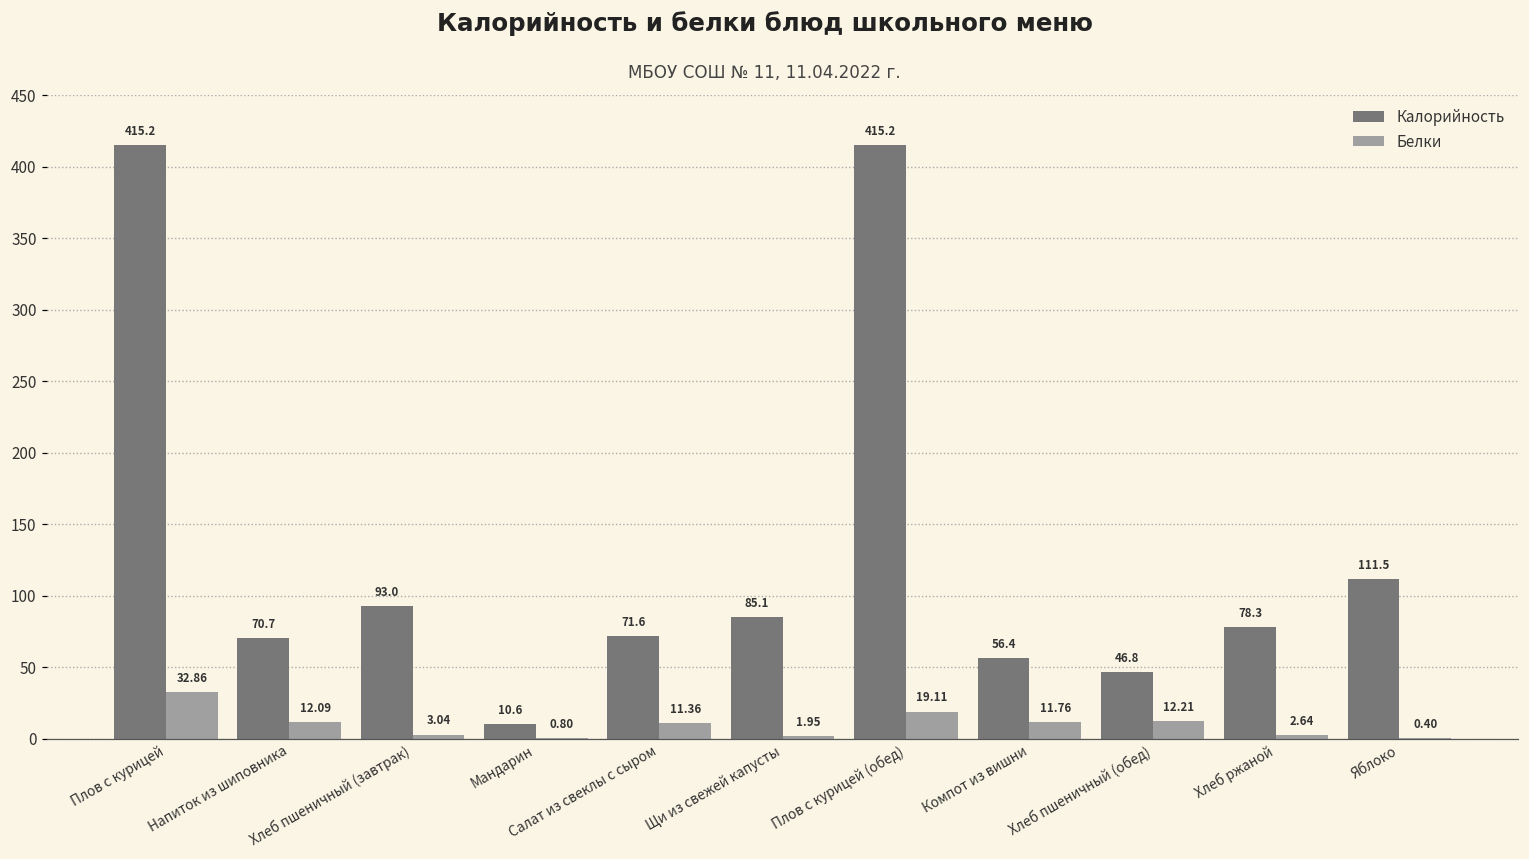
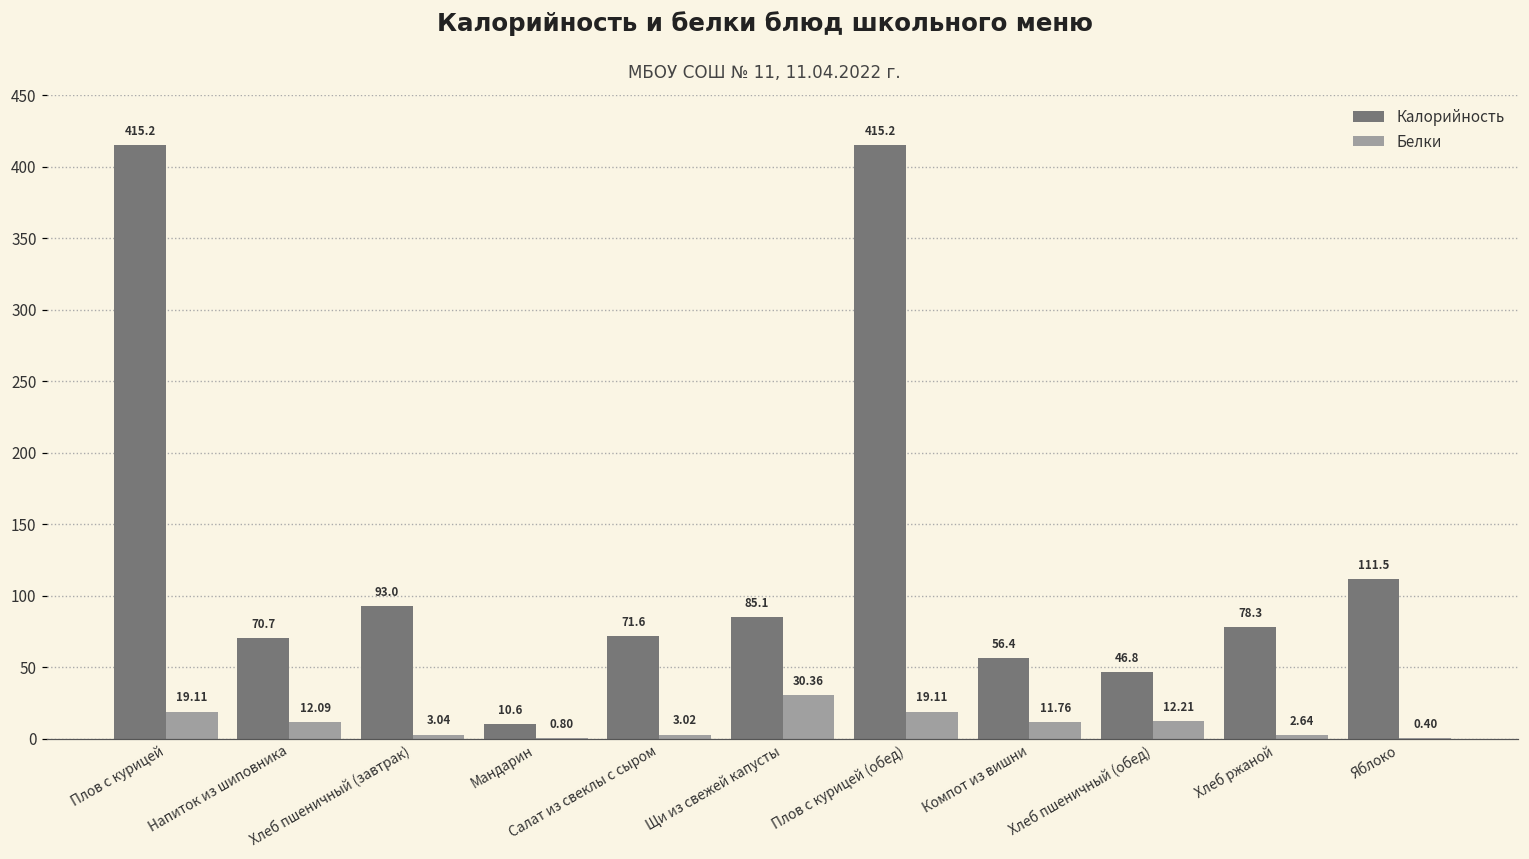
Белки, Плов с курицей: 32.86 -> 19.11
Белки, Салат из свеклы с сыром: 11.36 -> 3.02
Белки, Щи из свежей капусты: 1.95 -> 30.36
